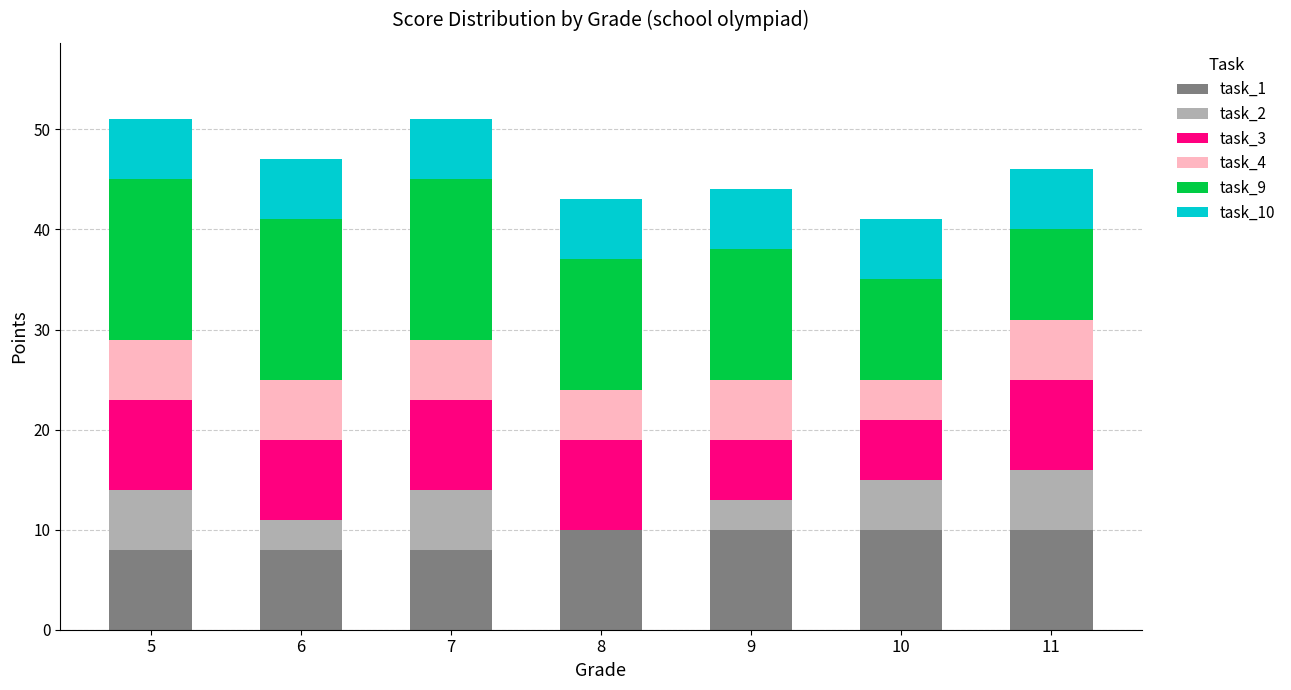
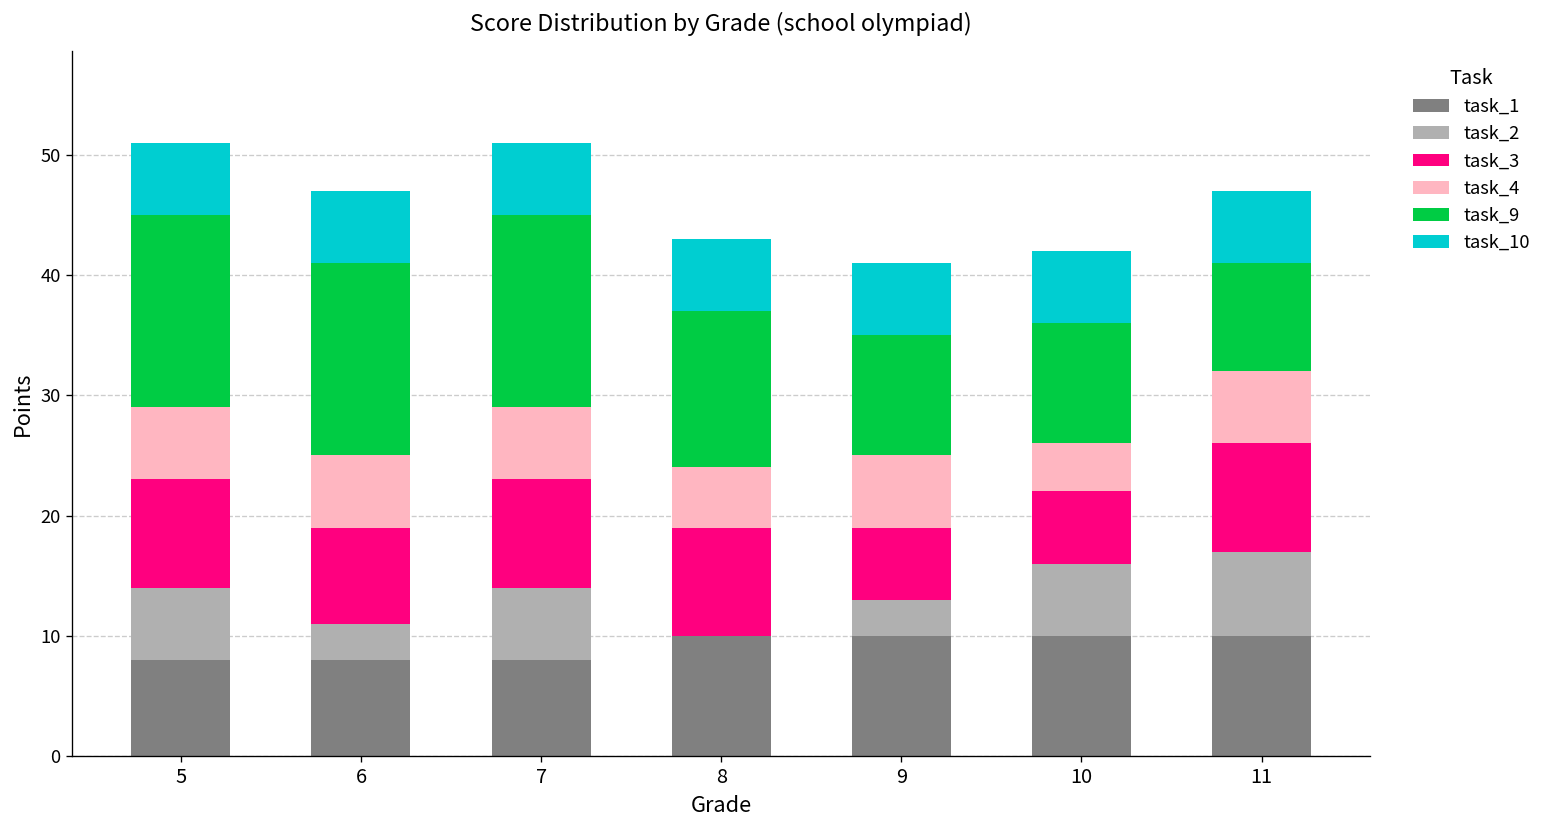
task_9, 9: 13 -> 10
task_2, 10: 5 -> 6
task_2, 11: 6 -> 7
